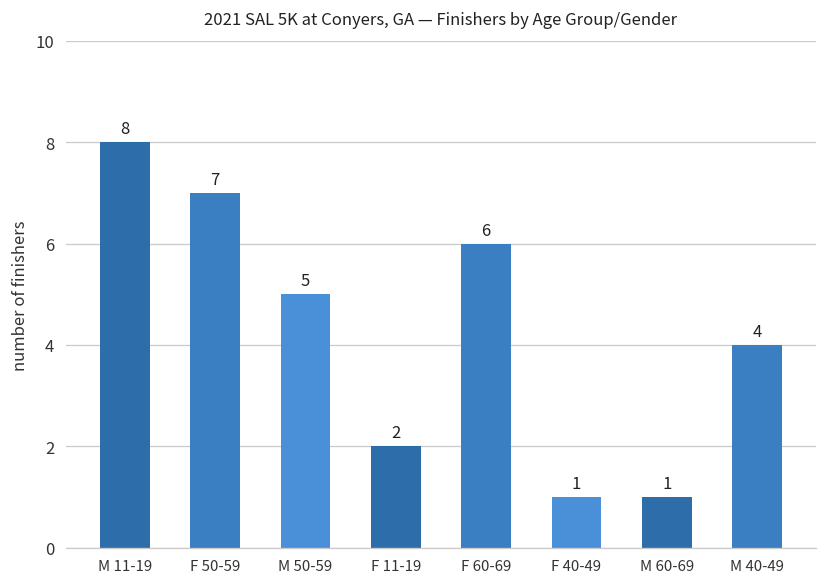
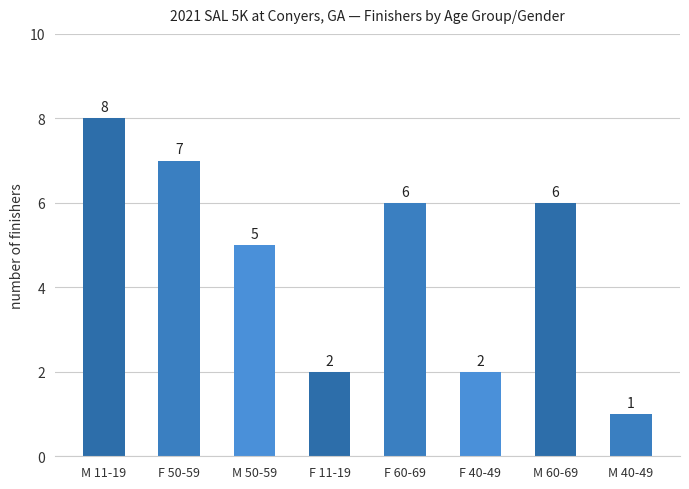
F 40-49: 1 -> 2
M 60-69: 1 -> 6
M 40-49: 4 -> 1
